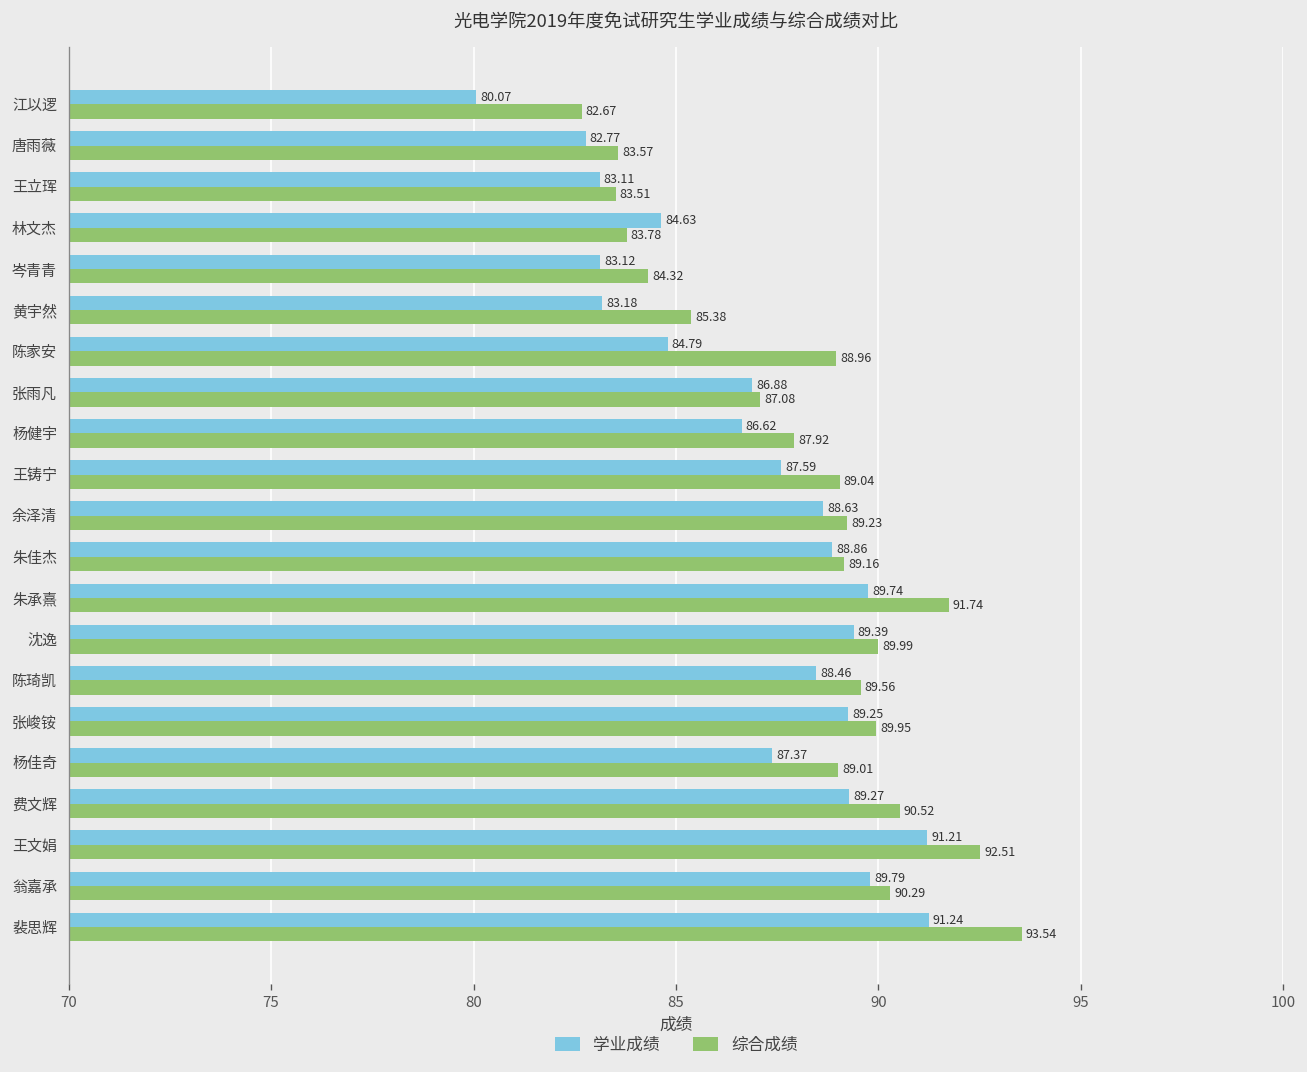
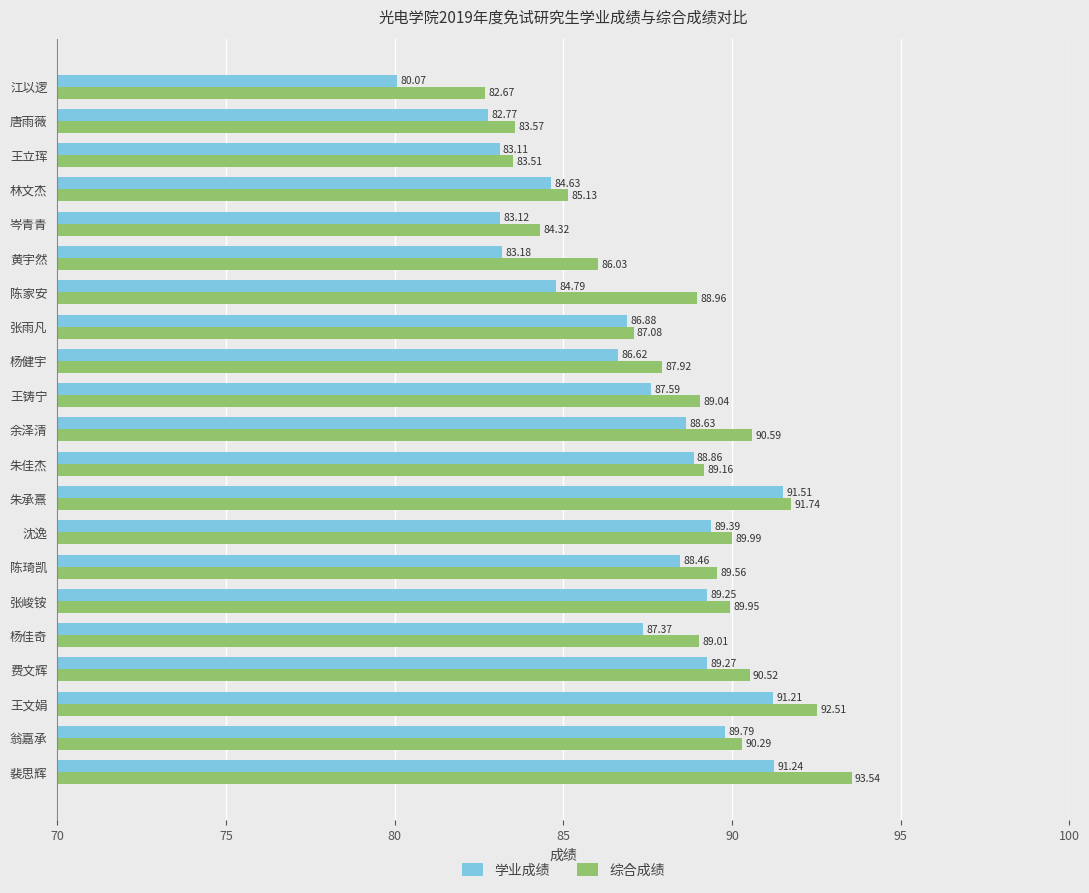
综合成绩, 林文杰: 83.78 -> 85.13
综合成绩, 黄宇然: 85.38 -> 86.03
综合成绩, 余泽清: 89.23 -> 90.59
学业成绩, 朱承熹: 89.74 -> 91.51
